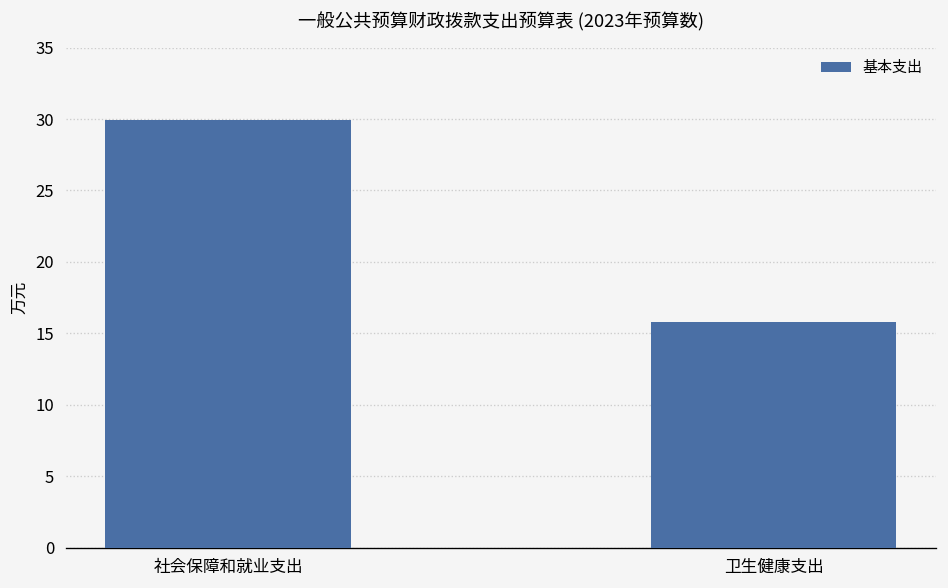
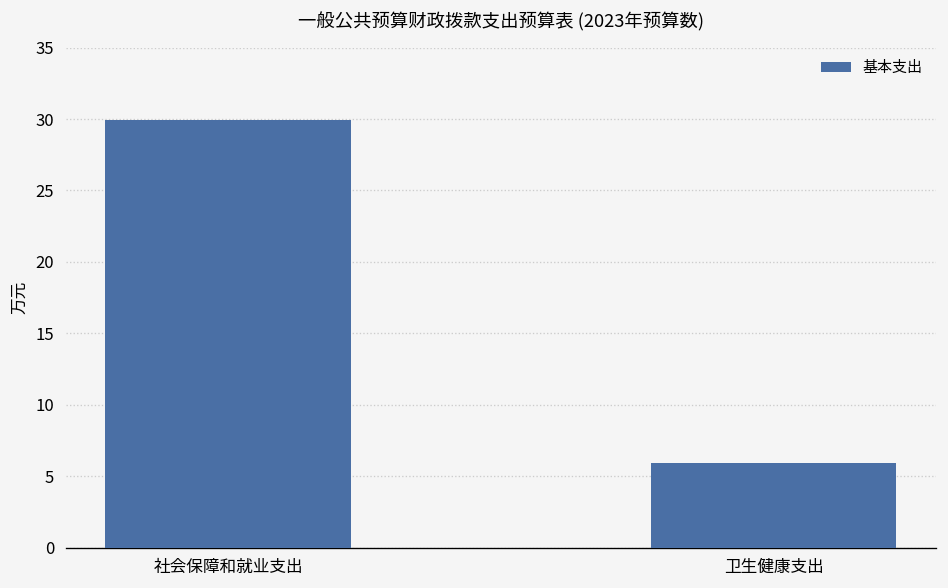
卫生健康支出: 15.8 -> 5.9
